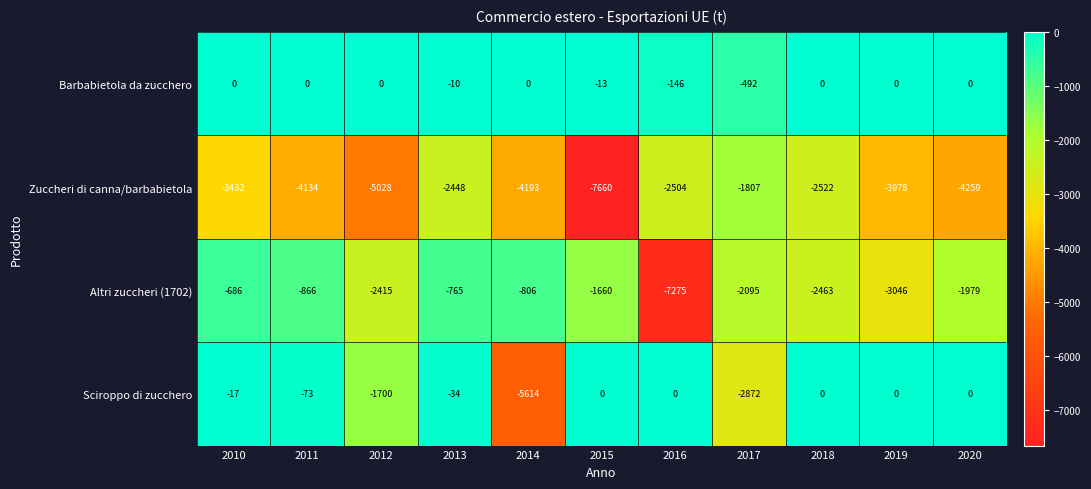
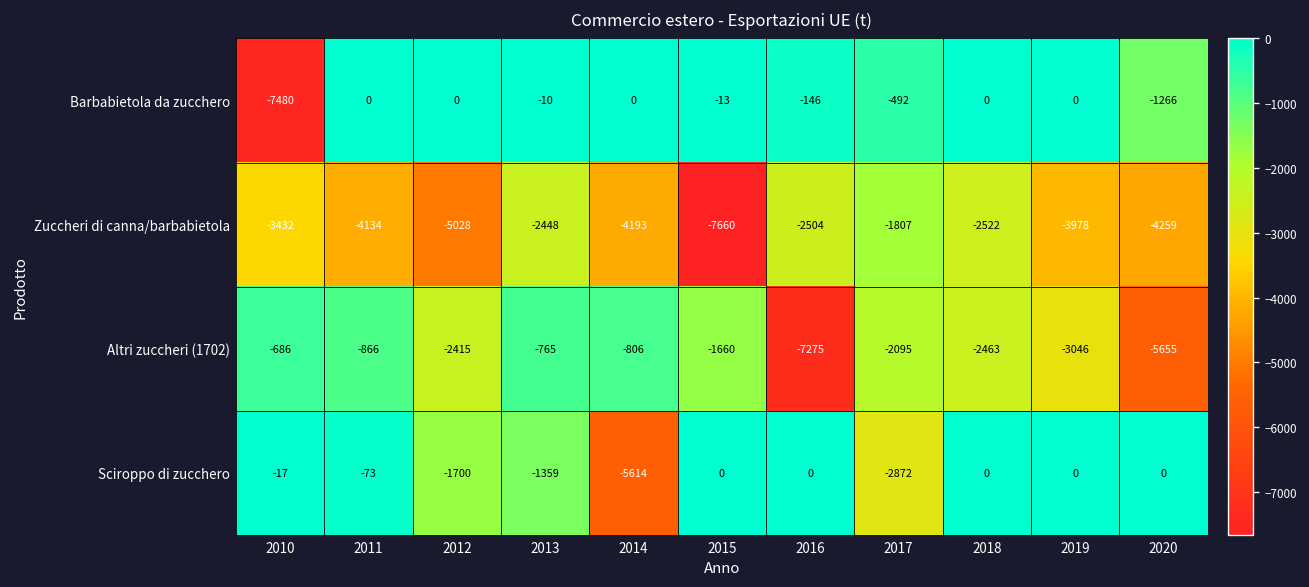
Barbabietola da zucchero, 2010: 0 -> -7480
Barbabietola da zucchero, 2020: 0 -> -1266
Altri zuccheri (1702), 2020: -1979 -> -5655
Sciroppo di zucchero, 2013: -34 -> -1359
